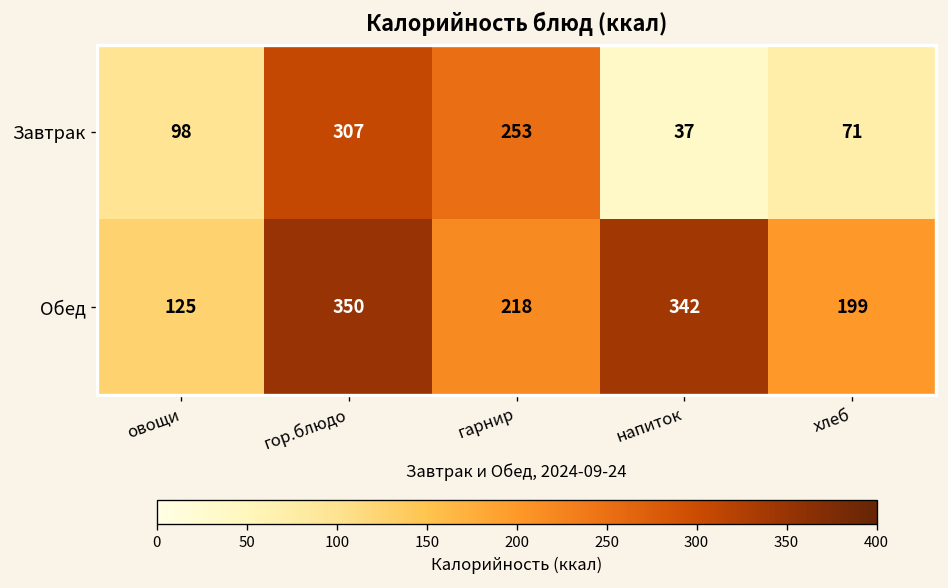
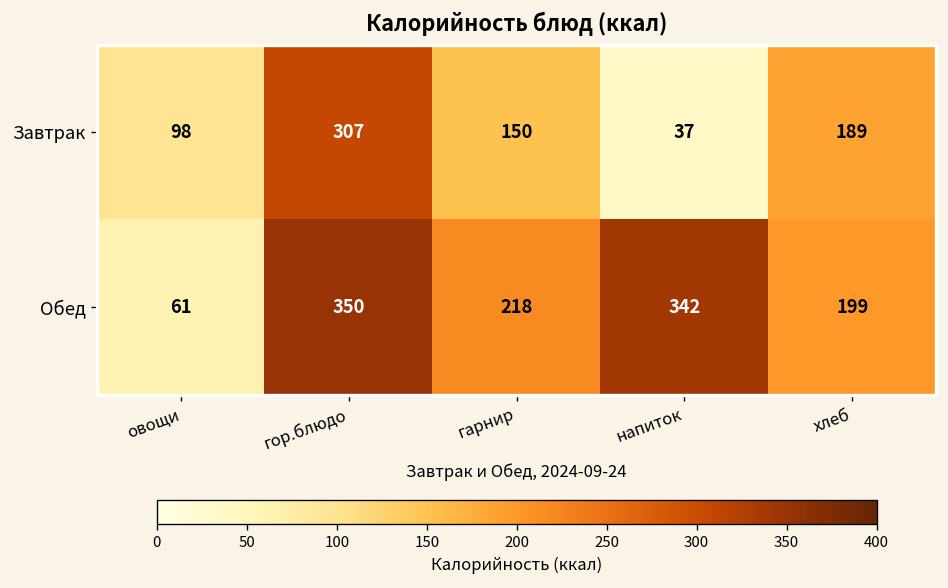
Завтрак, гарнир: 253 -> 150
Завтрак, хлеб: 71 -> 189
Обед, овощи: 125 -> 61
